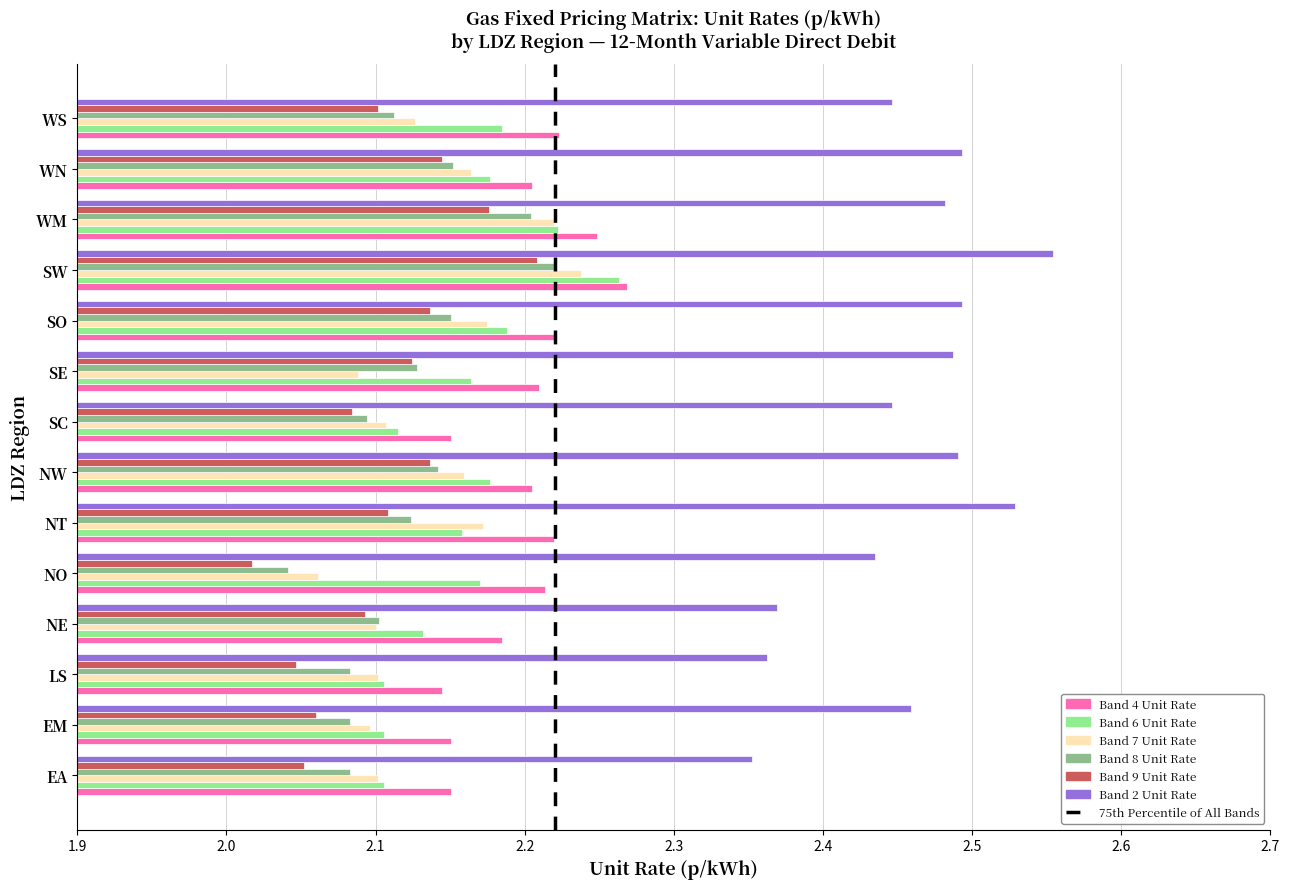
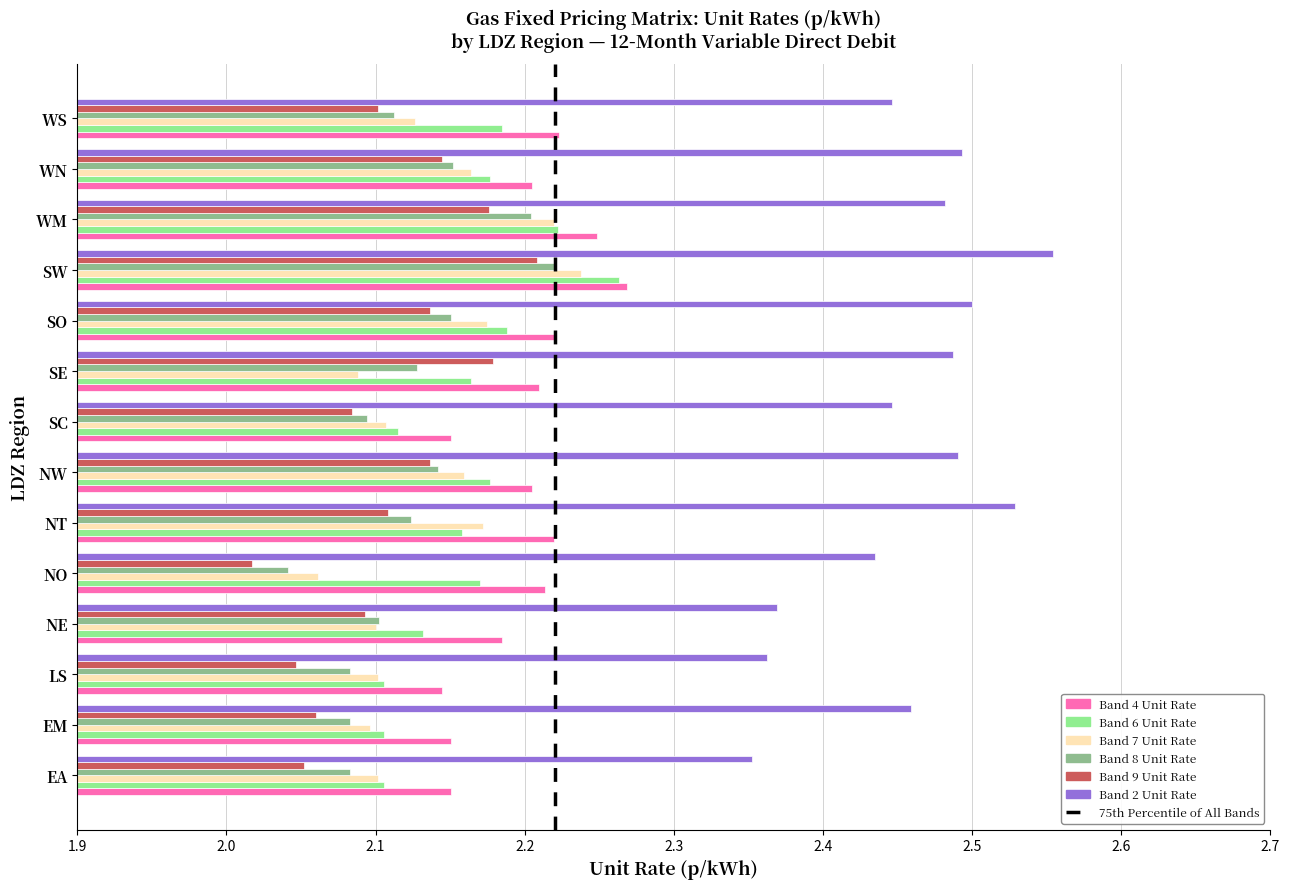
Band 2 Unit Rate, SO: 2.493 -> 2.500
Band 9 Unit Rate, SE: 2.124 -> 2.179
